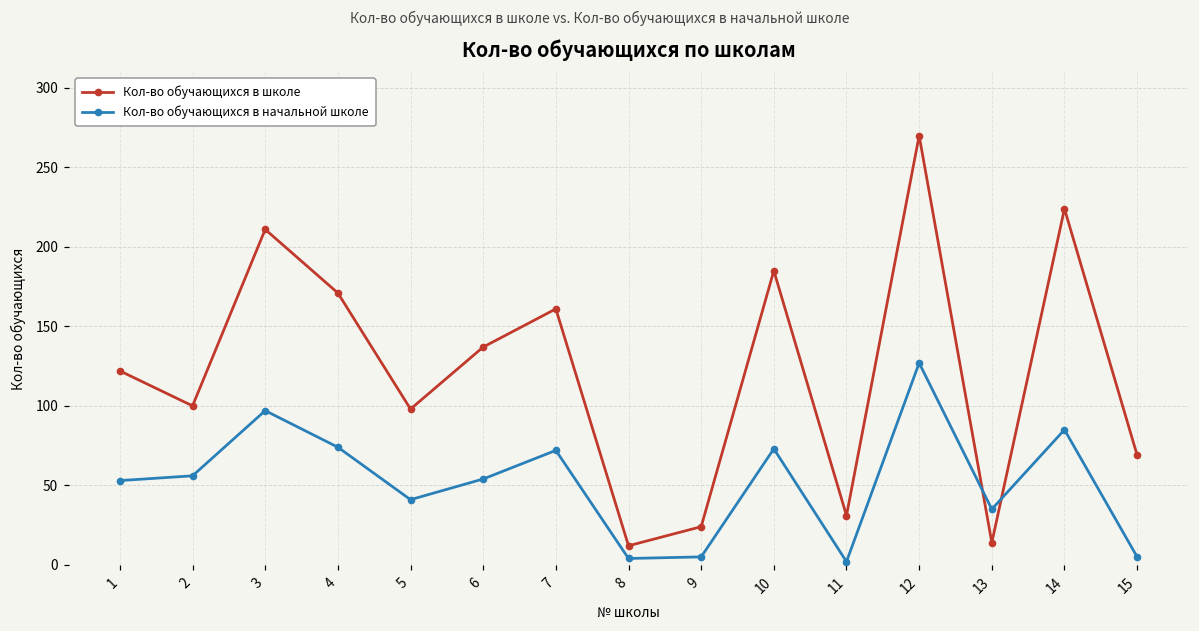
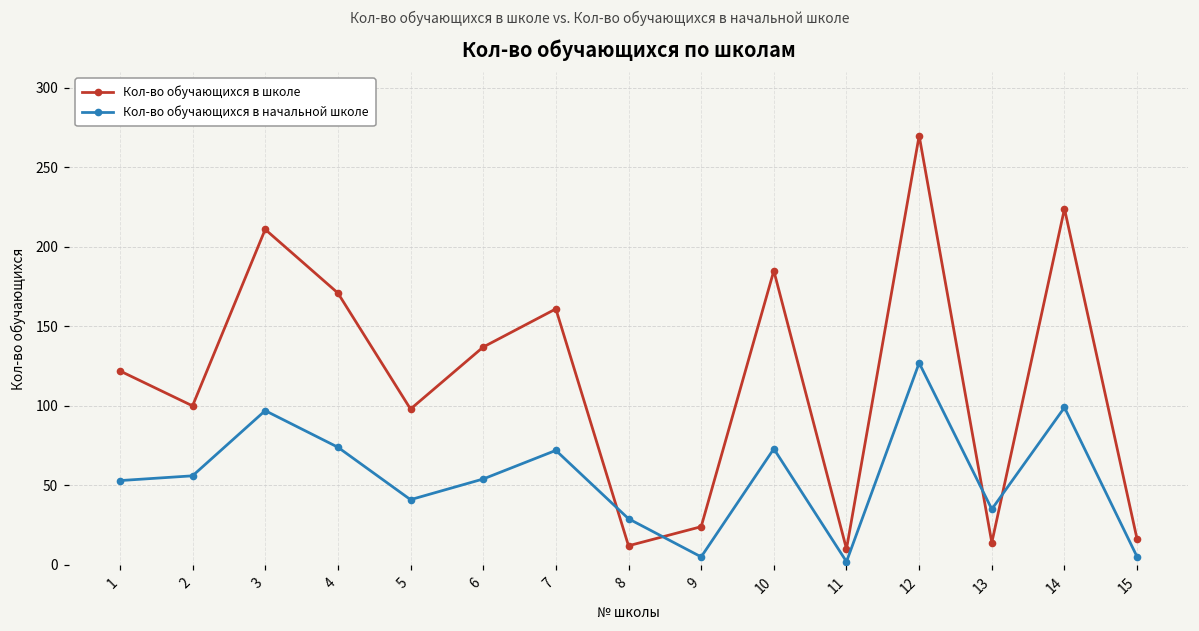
Кол-во обучающихся в начальной школе, 8: 4 -> 29
Кол-во обучающихся в школе, 11: 31 -> 10
Кол-во обучающихся в начальной школе, 14: 85 -> 99
Кол-во обучающихся в школе, 15: 69 -> 16
